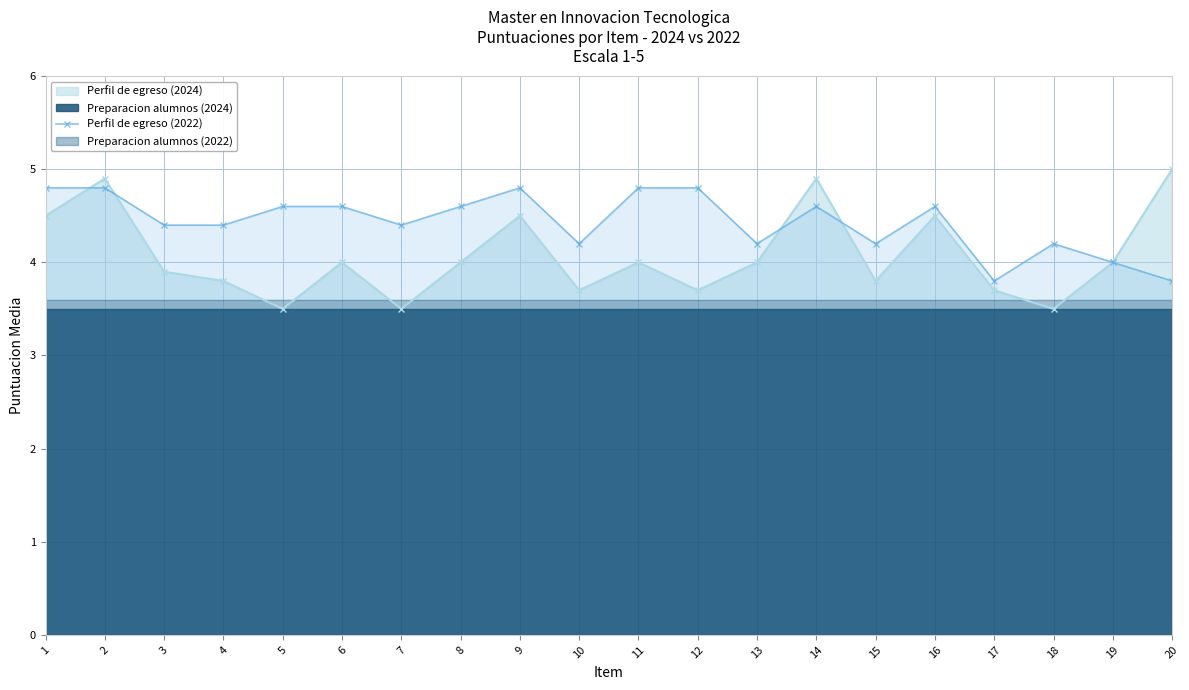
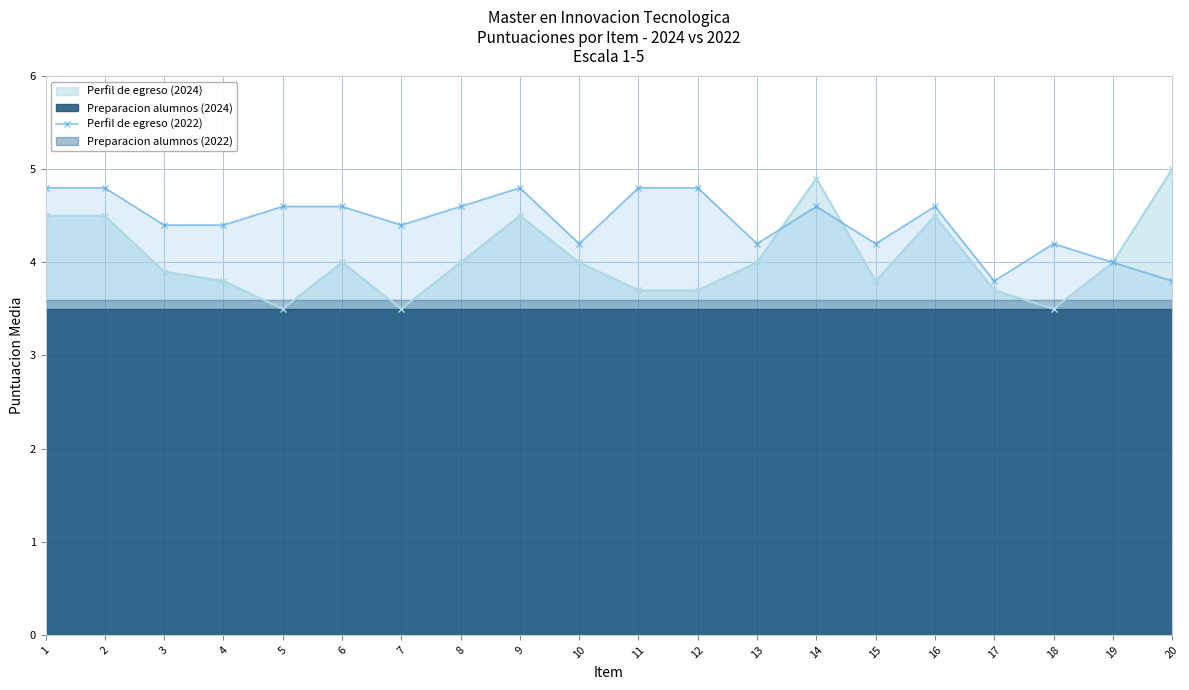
Perfil de egreso (2024), 2: 4.9 -> 4.5
Perfil de egreso (2024), 10: 3.7 -> 4.0
Perfil de egreso (2024), 11: 4.0 -> 3.7
